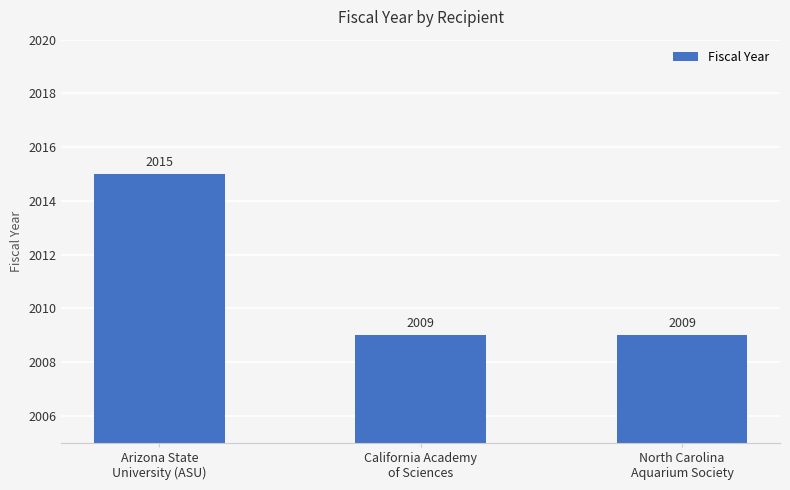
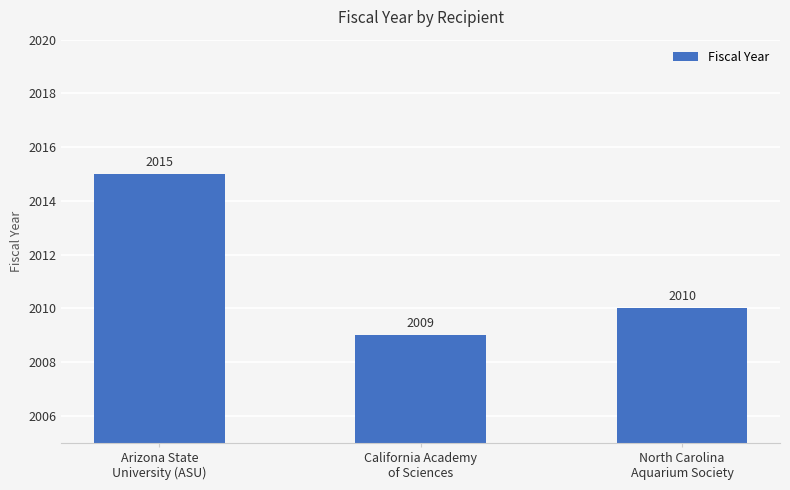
North Carolina Aquarium Society: 2009 -> 2010
